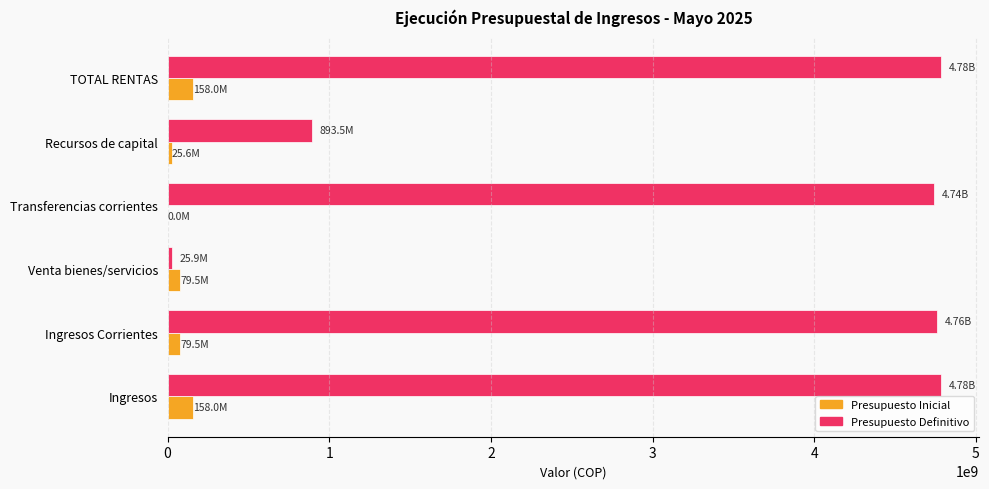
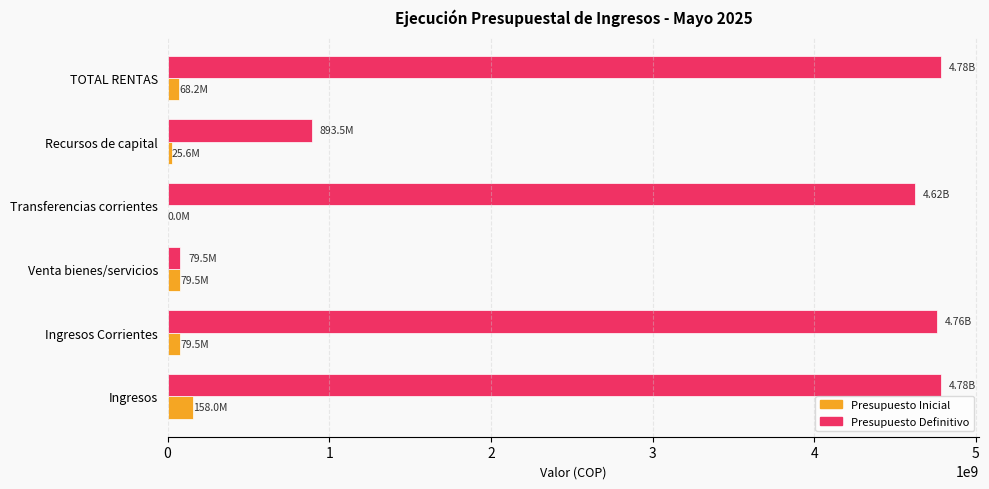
Presupuesto Inicial, TOTAL RENTAS: 158.0M -> 68.2M
Presupuesto Definitivo, Transferencias corrientes: 4.74B -> 4.62B
Presupuesto Definitivo, Venta bienes/servicios: 25.9M -> 79.5M
